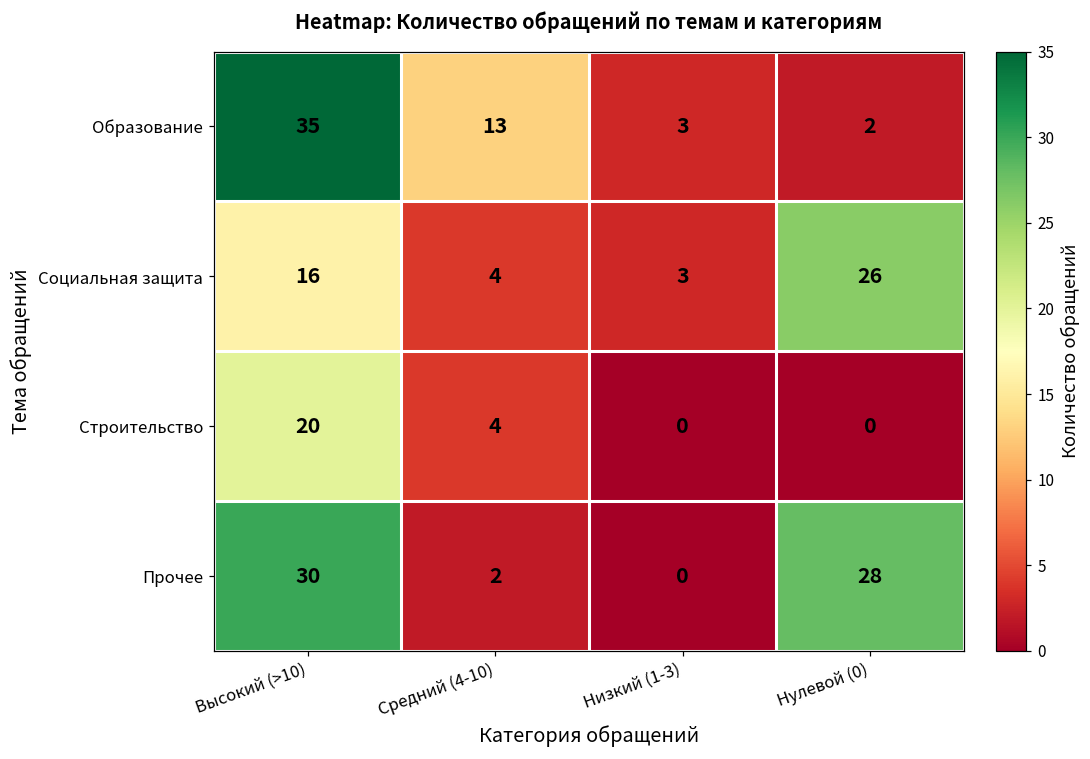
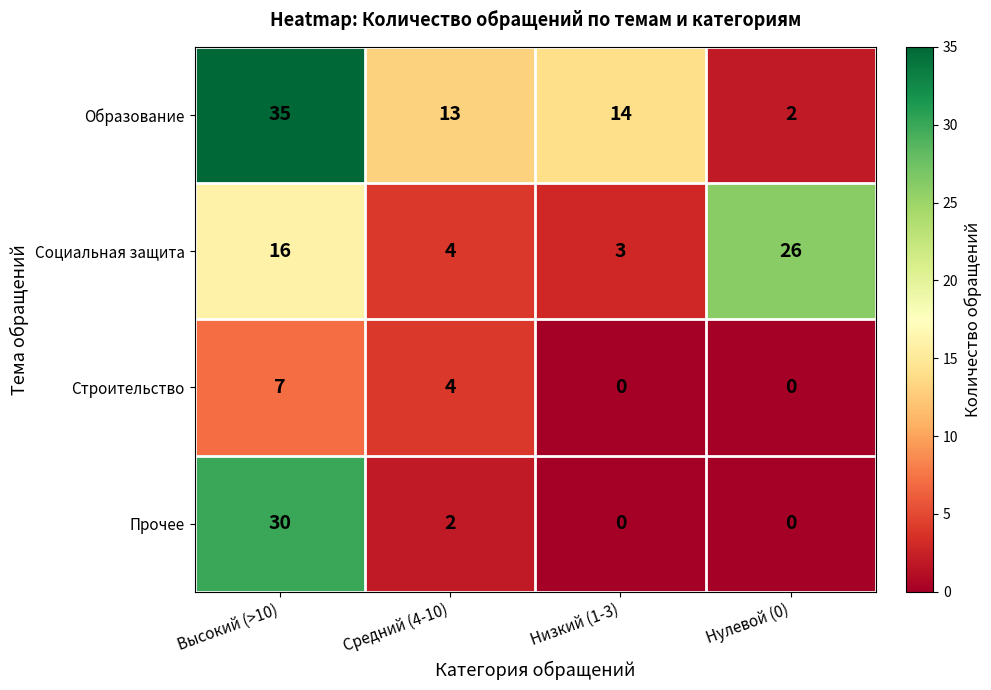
Образование, Низкий (1-3): 3 -> 14
Строительство, Высокий (>10): 20 -> 7
Прочее, Нулевой (0): 28 -> 0
